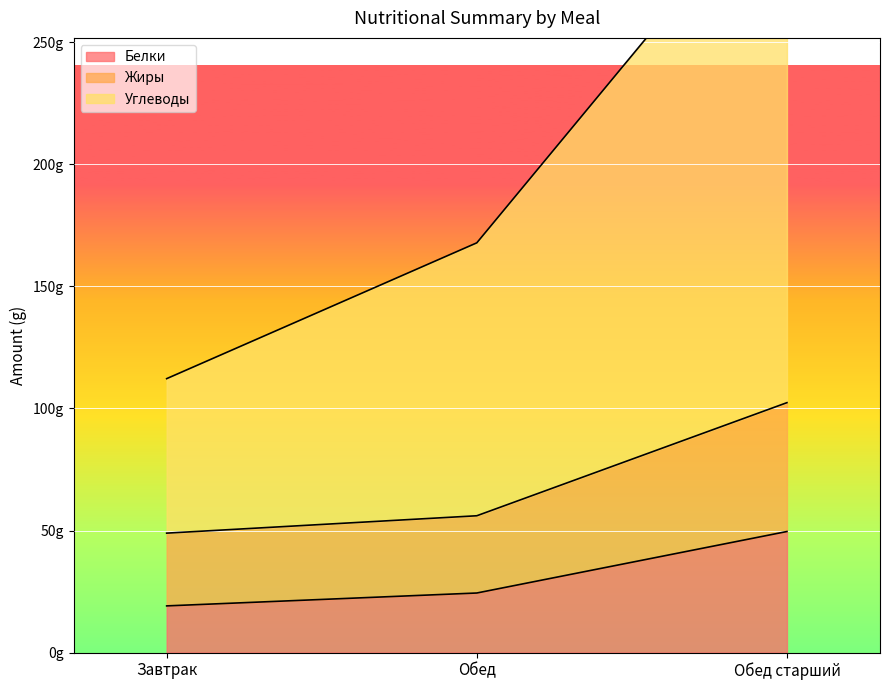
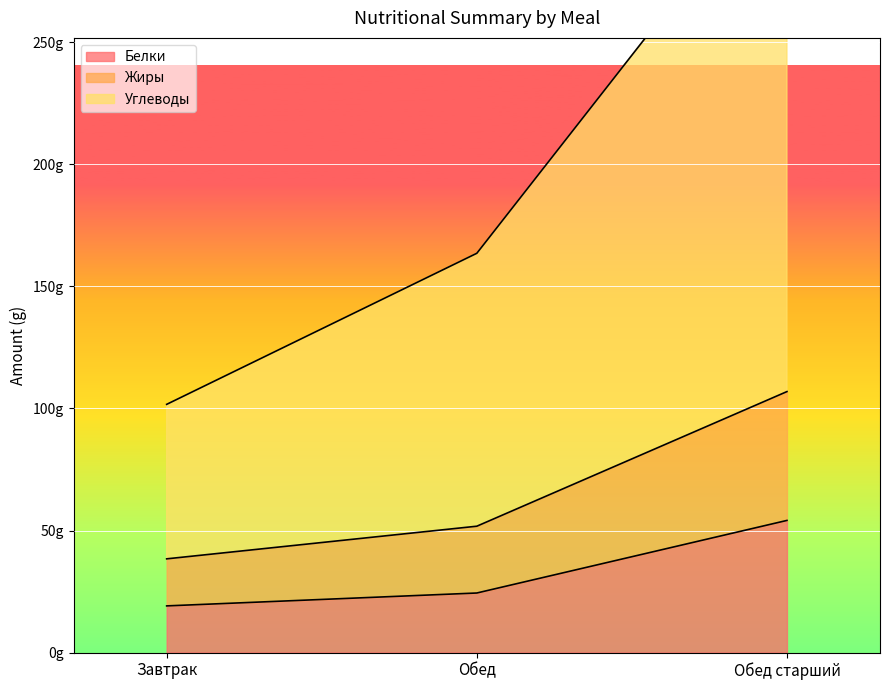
Жиры, Завтрак: 30g -> 19g
Жиры, Обед: 32g -> 27g
Белки, Обед старший: 50g -> 54g
